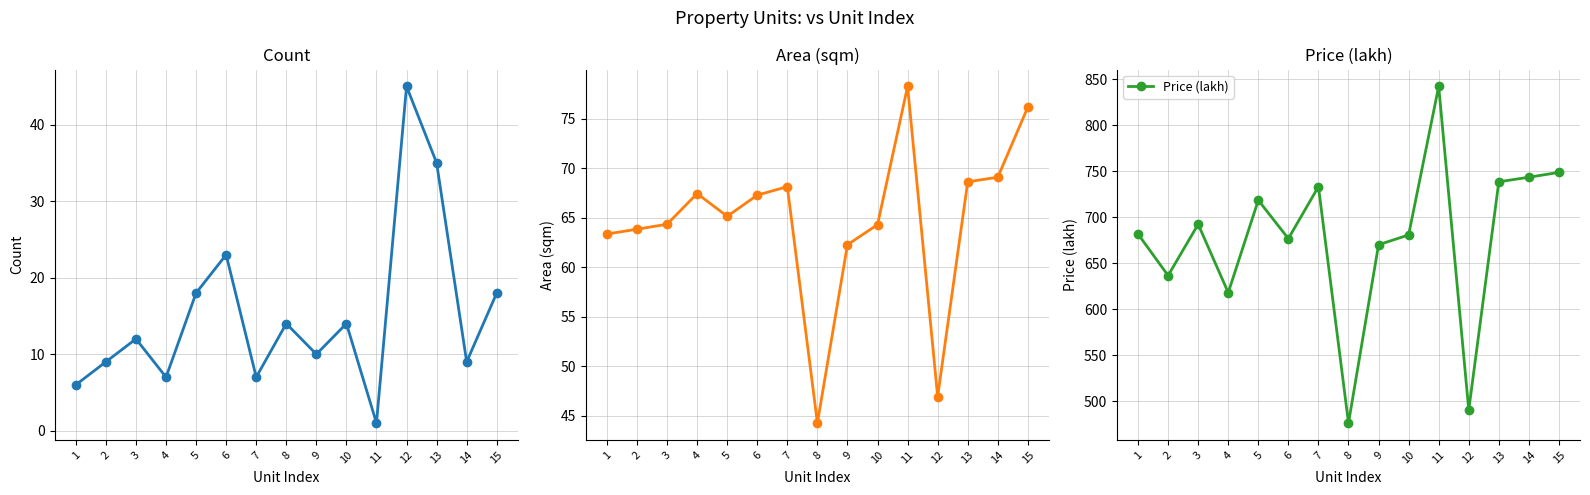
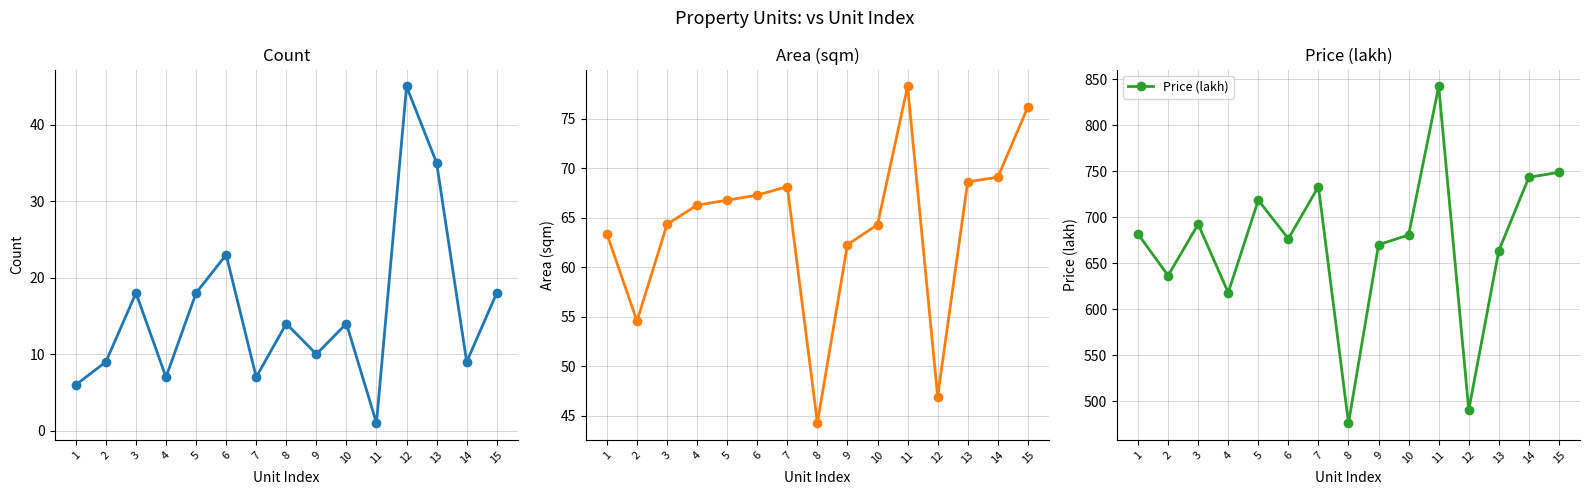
Count, 3: 12 -> 18
Area (sqm), 2: 64 -> 55
Area (sqm), 4: 67 -> 66
Area (sqm), 5: 65 -> 67
Price (lakh), 13: 740 -> 660
